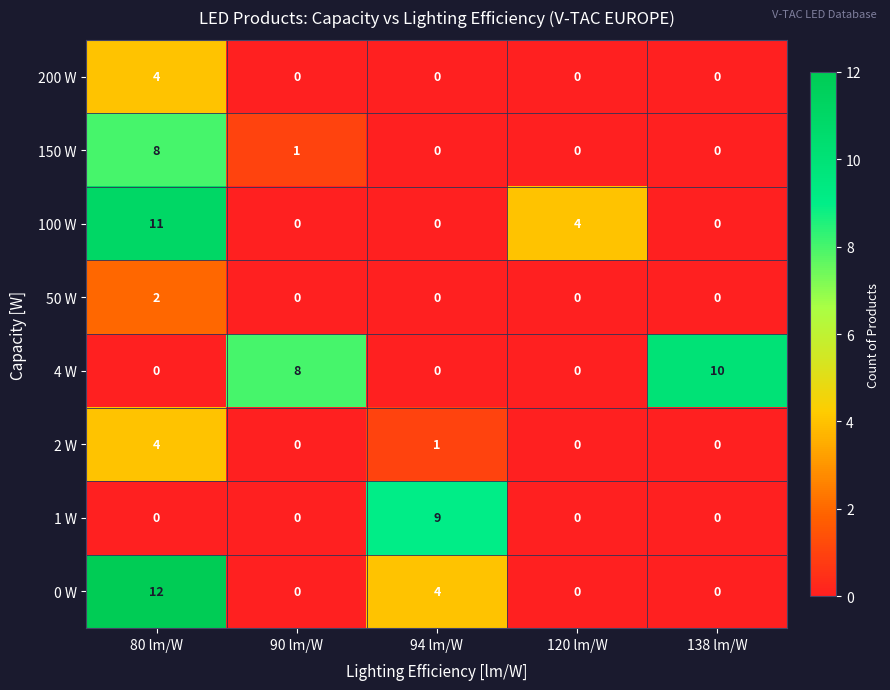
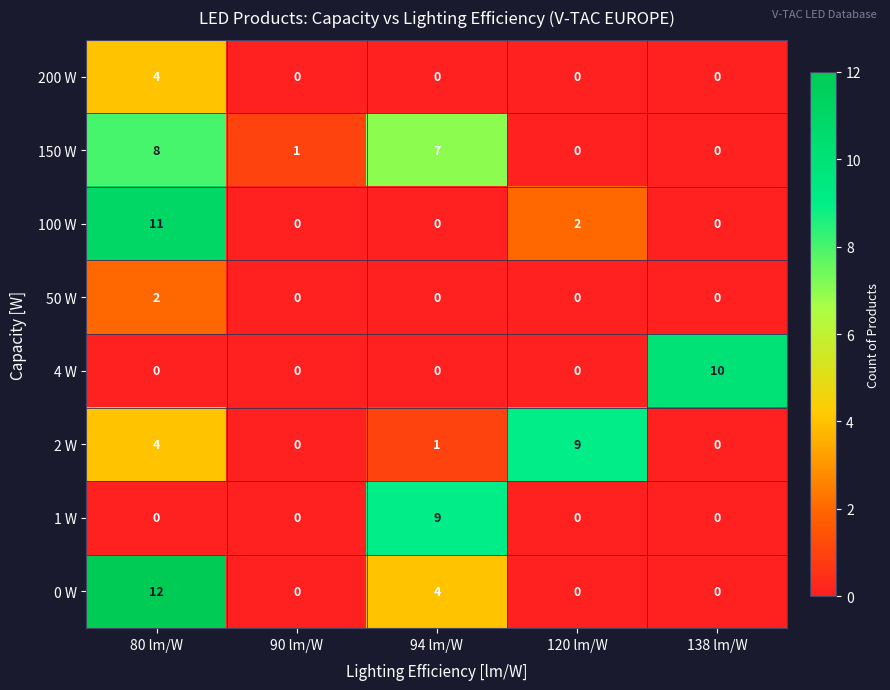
150 W, 94 lm/W: 0 -> 7
100 W, 120 lm/W: 4 -> 2
4 W, 90 lm/W: 8 -> 0
2 W, 120 lm/W: 0 -> 9
